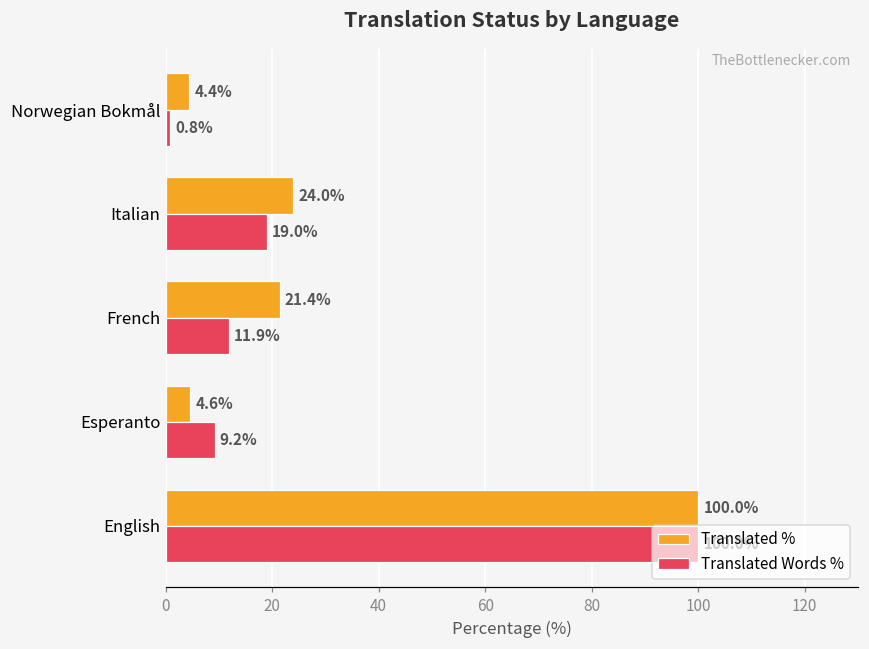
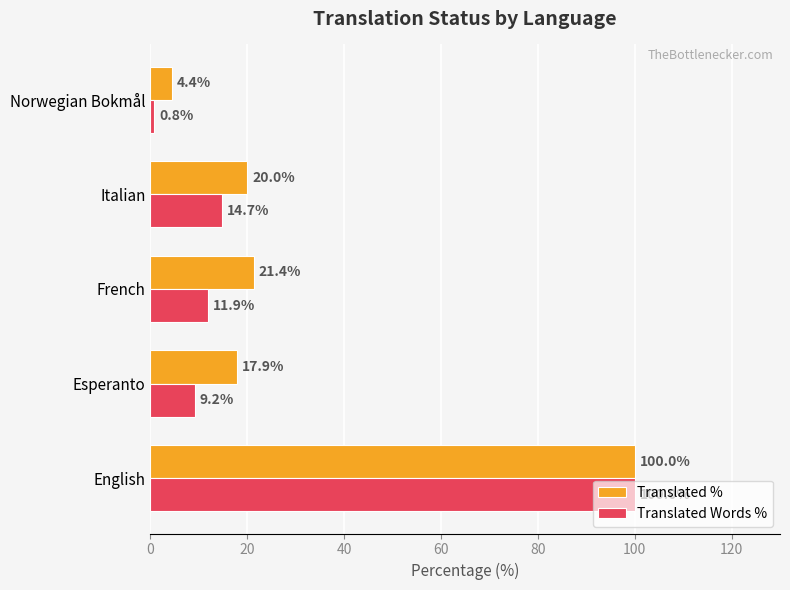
Translated %, Italian: 24.0% -> 20.0%
Translated Words %, Italian: 19.0% -> 14.7%
Translated %, Esperanto: 4.6% -> 17.9%
